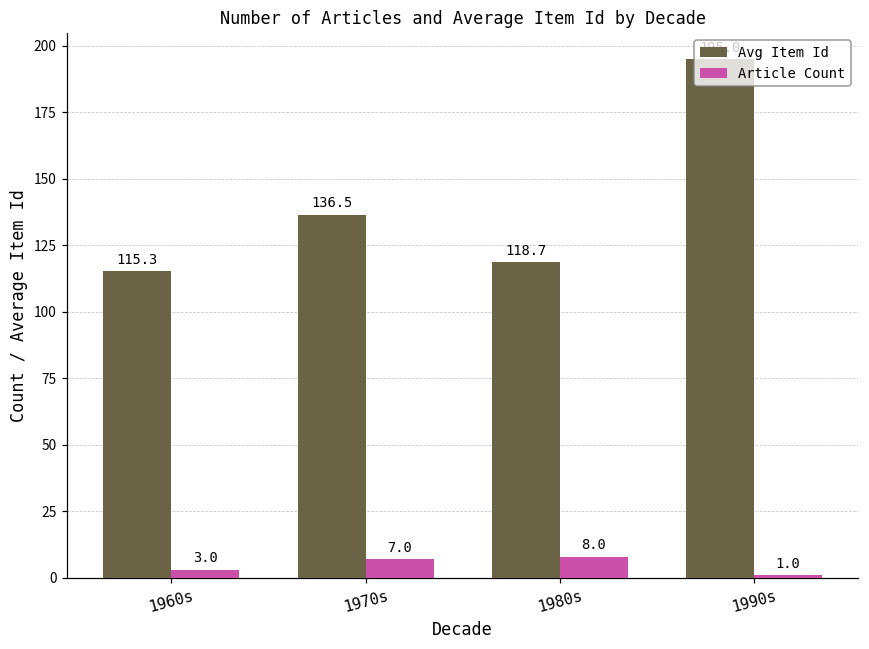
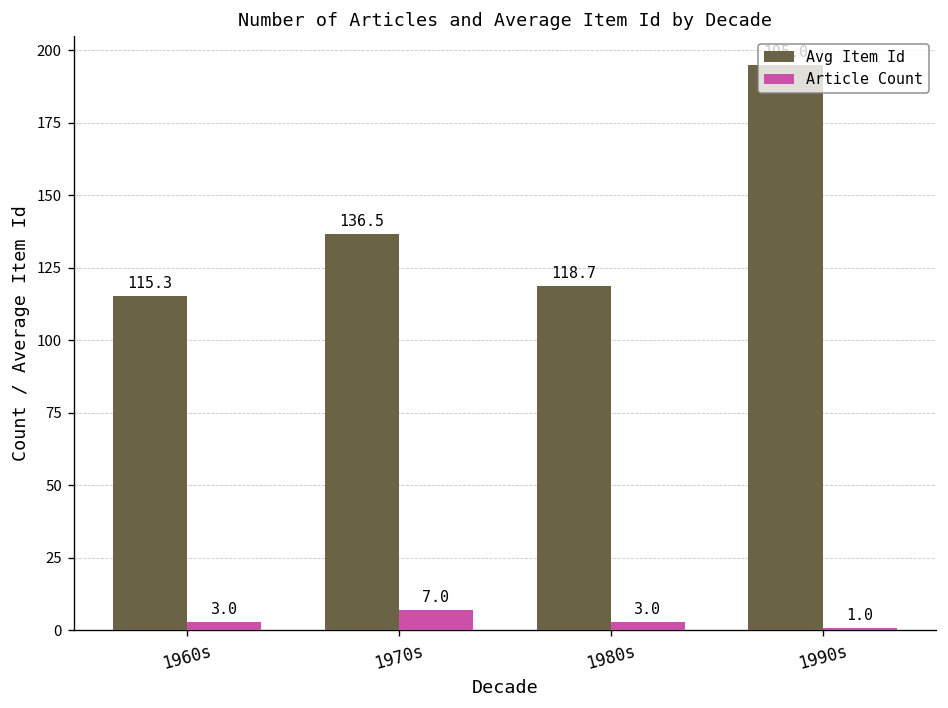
Article Count, 1980s: 8.0 -> 3.0
